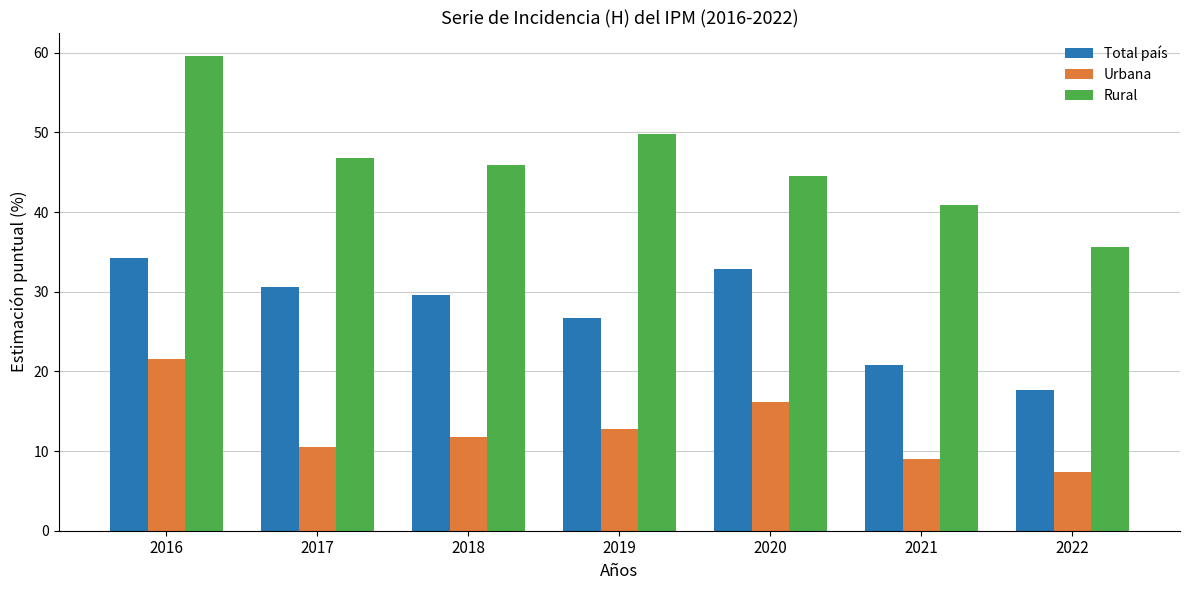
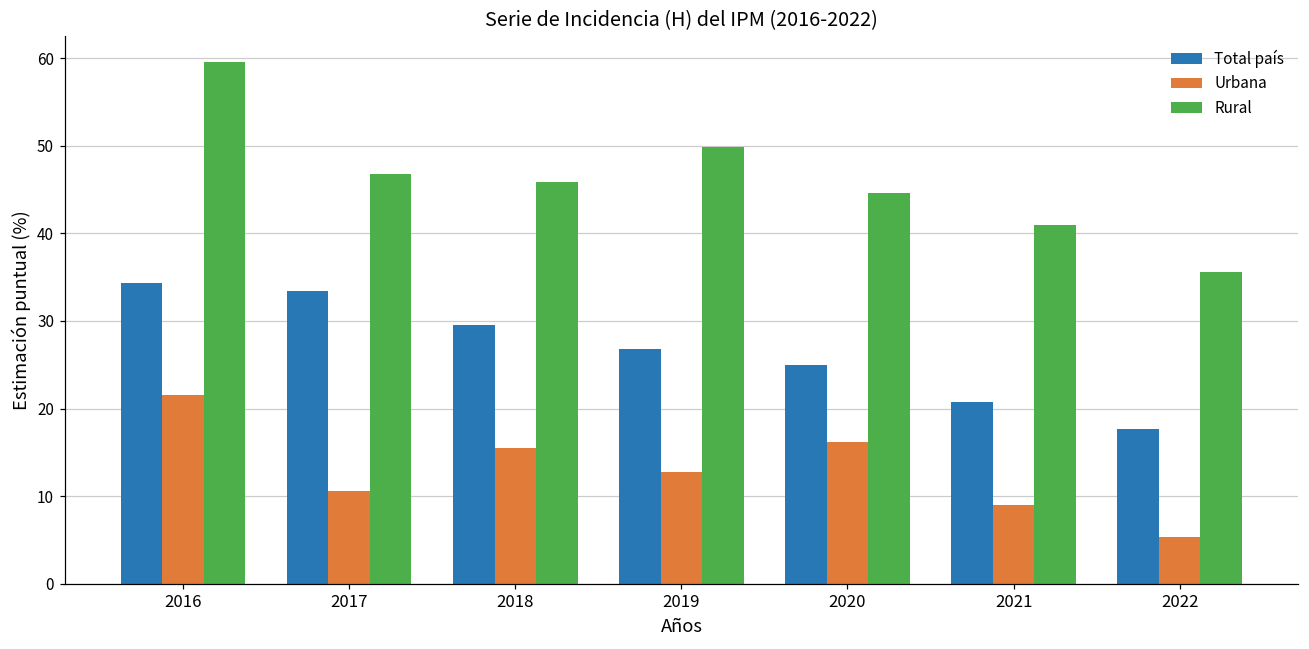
Total país, 2017: 31 -> 33
Urbana, 2018: 12 -> 15
Total país, 2020: 33 -> 25
Urbana, 2022: 7 -> 5
